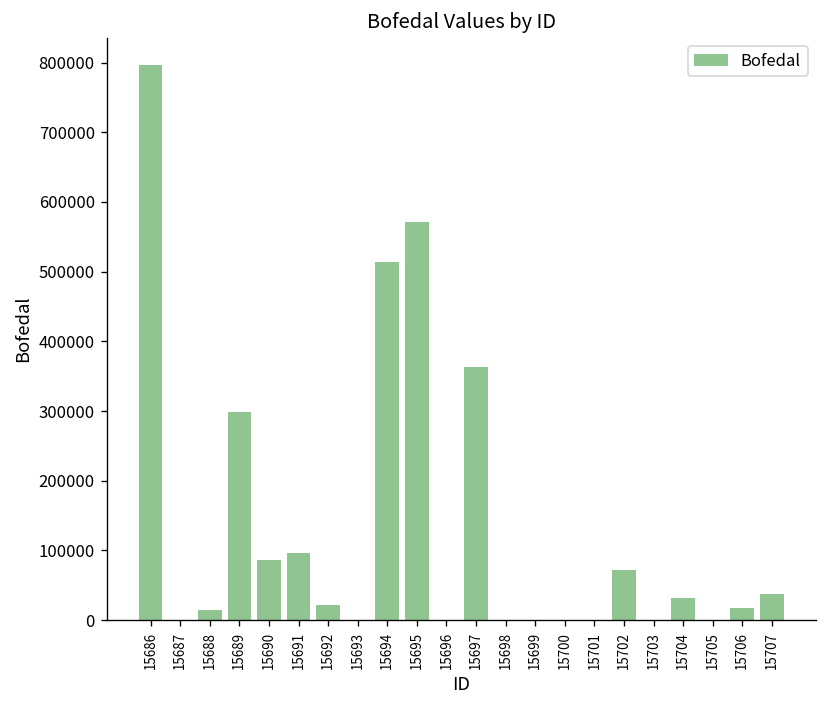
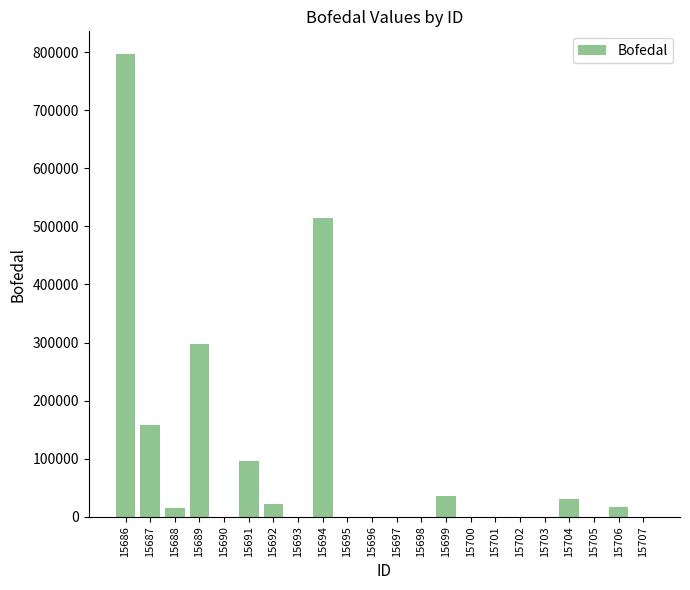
15687: 0 -> 160000
15690: 90000 -> 0
15695: 570000 -> 0
15697: 360000 -> 0
15699: 0 -> 40000
15702: 70000 -> 0
15707: 40000 -> 0
